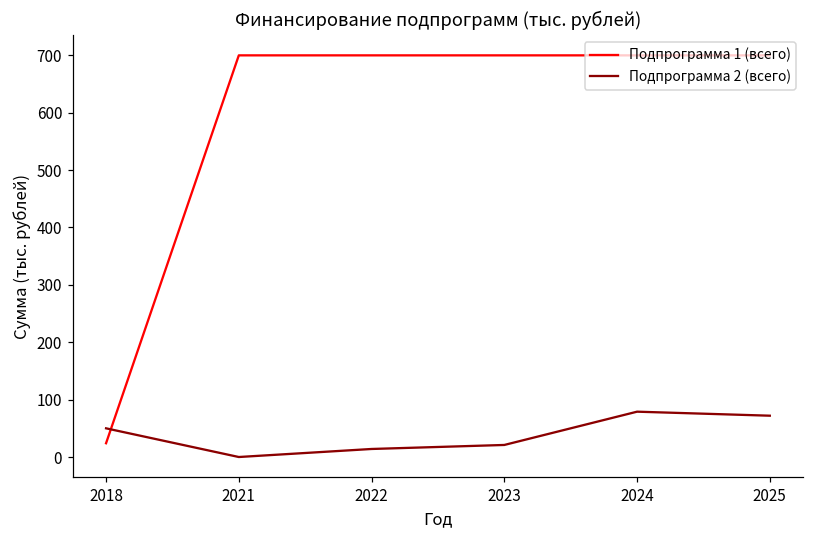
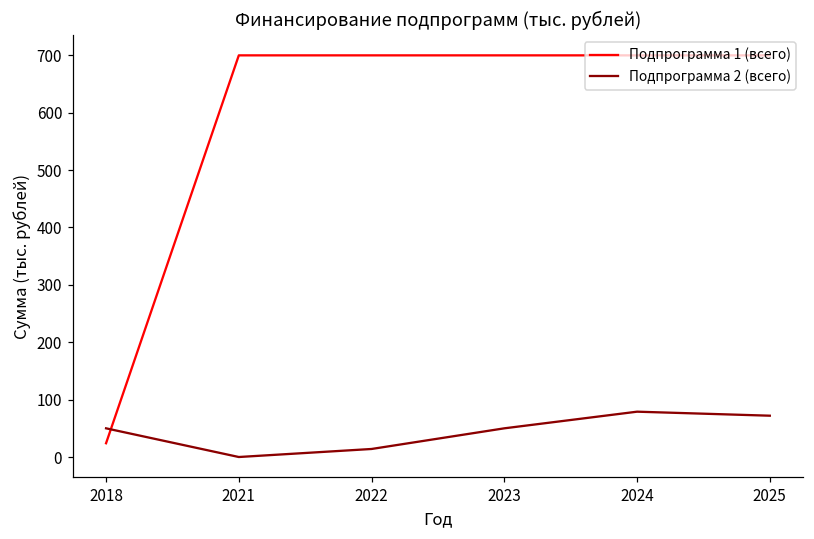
Подпрограмма 2 (всего), 2023: 20 -> 50
